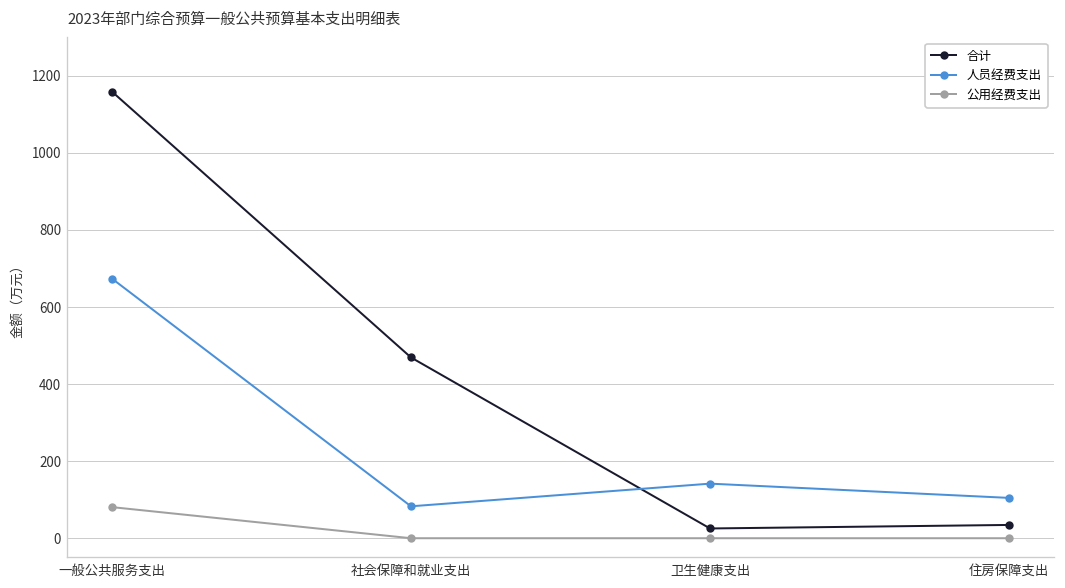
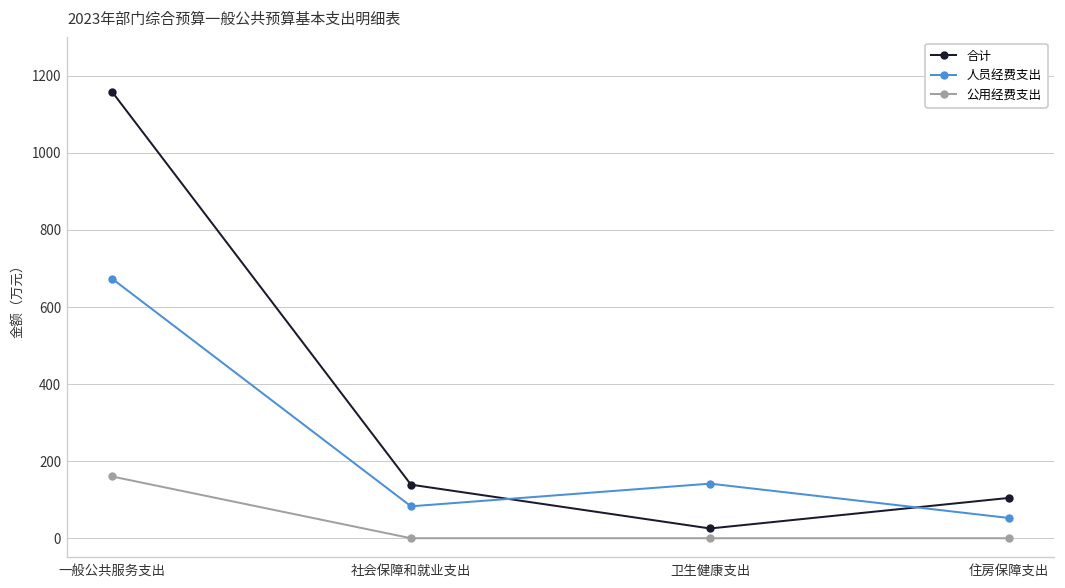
公用经费支出, 一般公共服务支出: 80 -> 160
合计, 社会保障和就业支出: 470 -> 140
合计, 住房保障支出: 30 -> 100
人员经费支出, 住房保障支出: 100 -> 50
